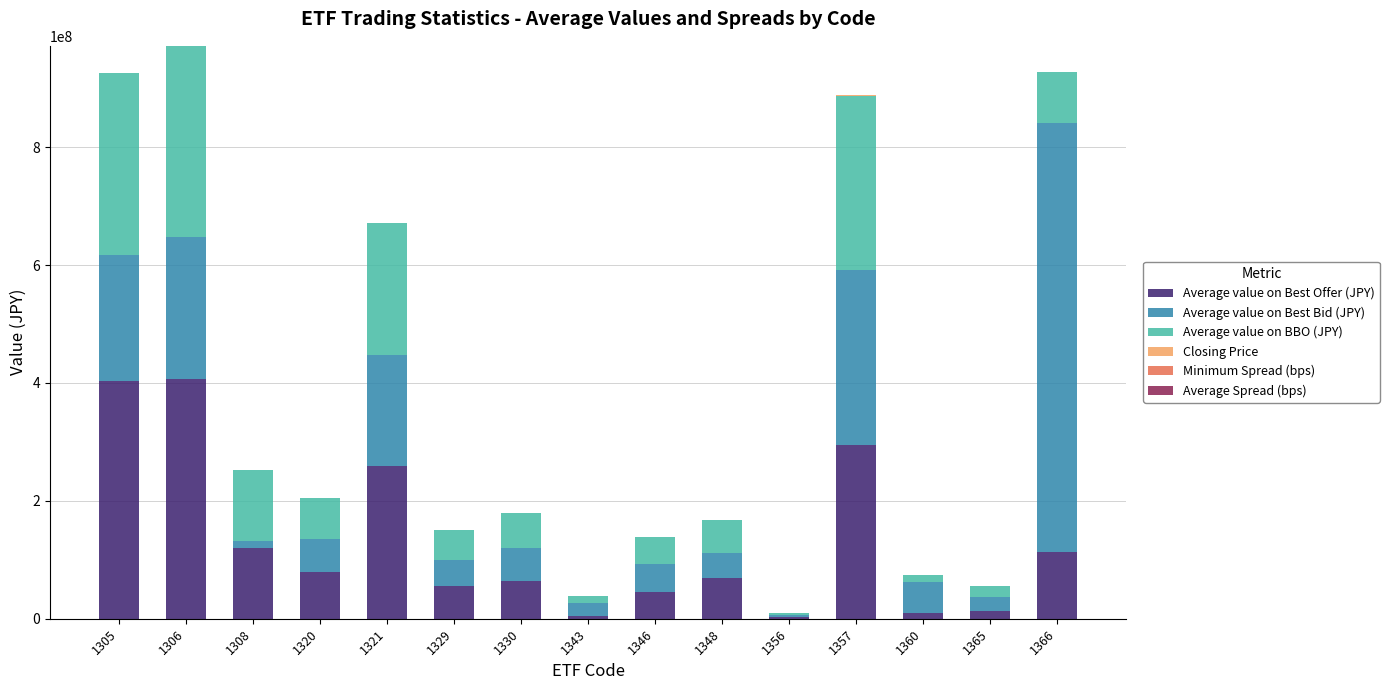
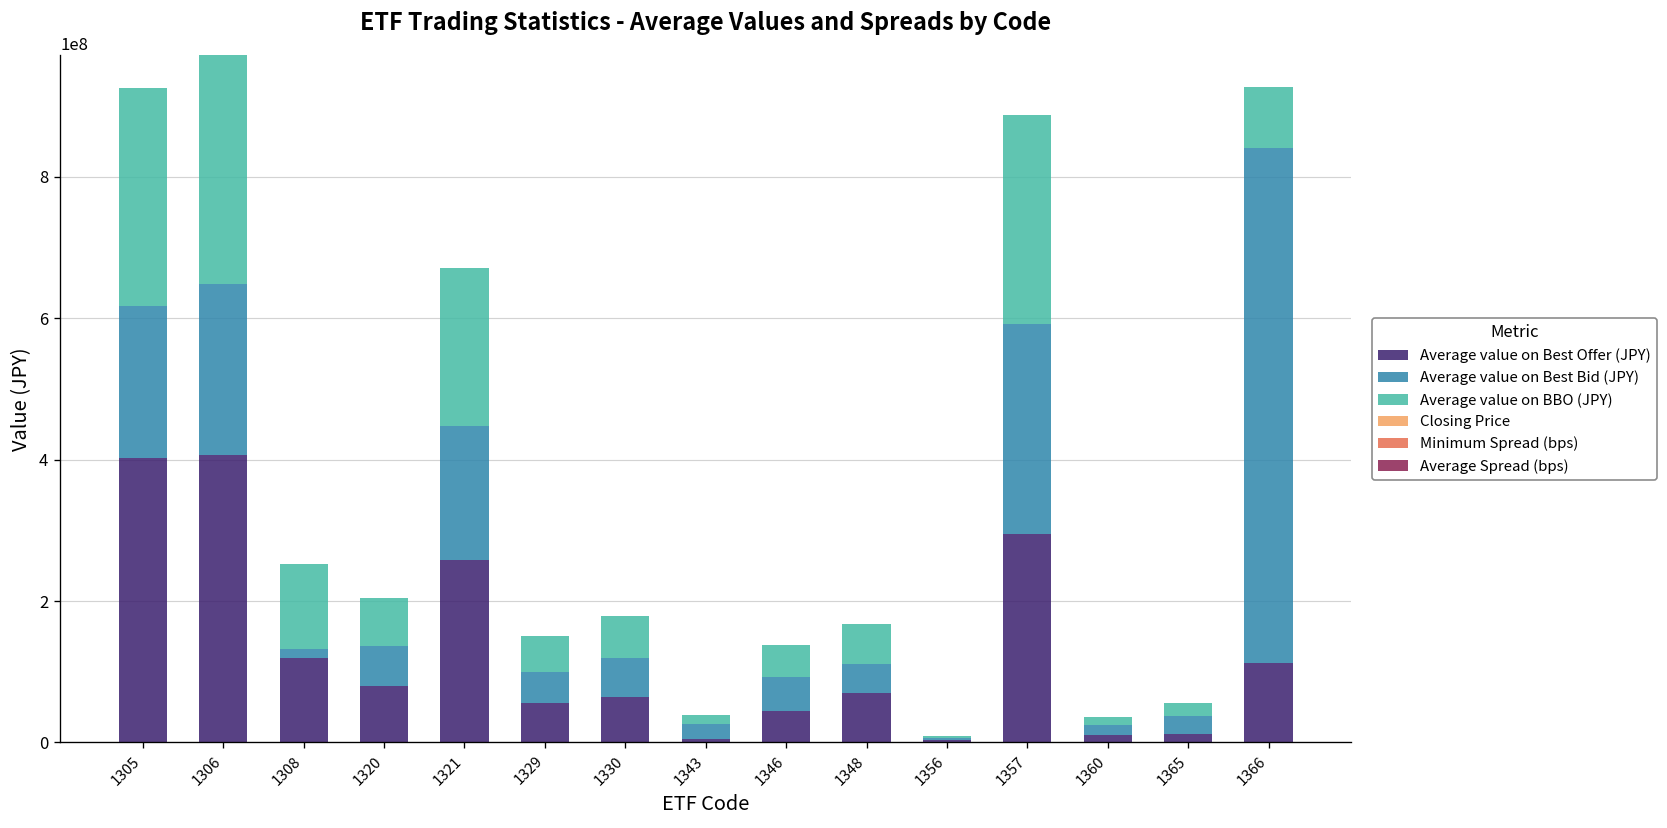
Average value on Best Bid (JPY), 1360: 50000000 -> 10000000
